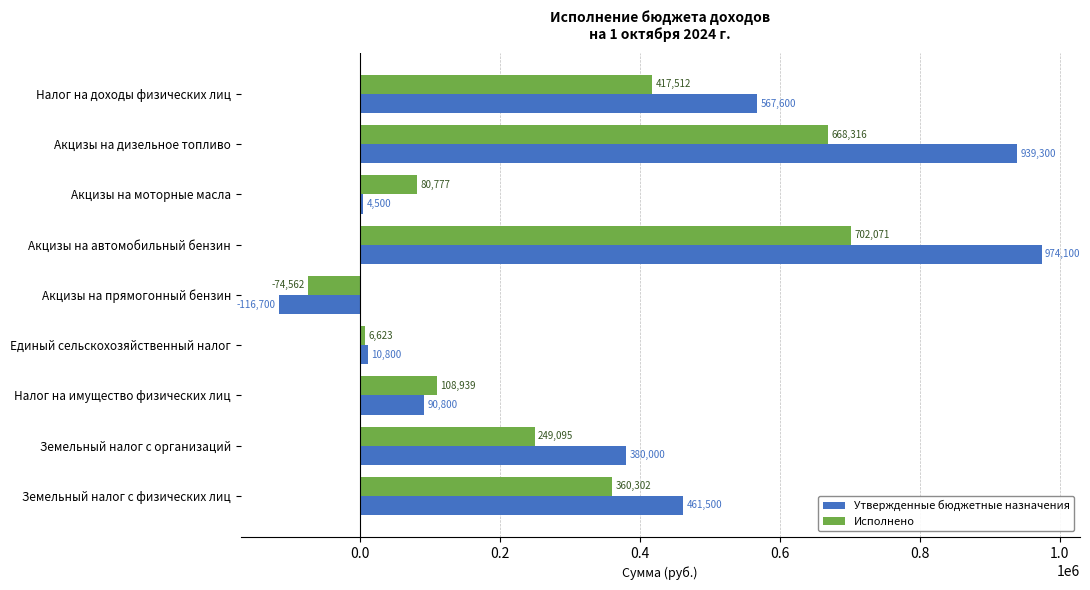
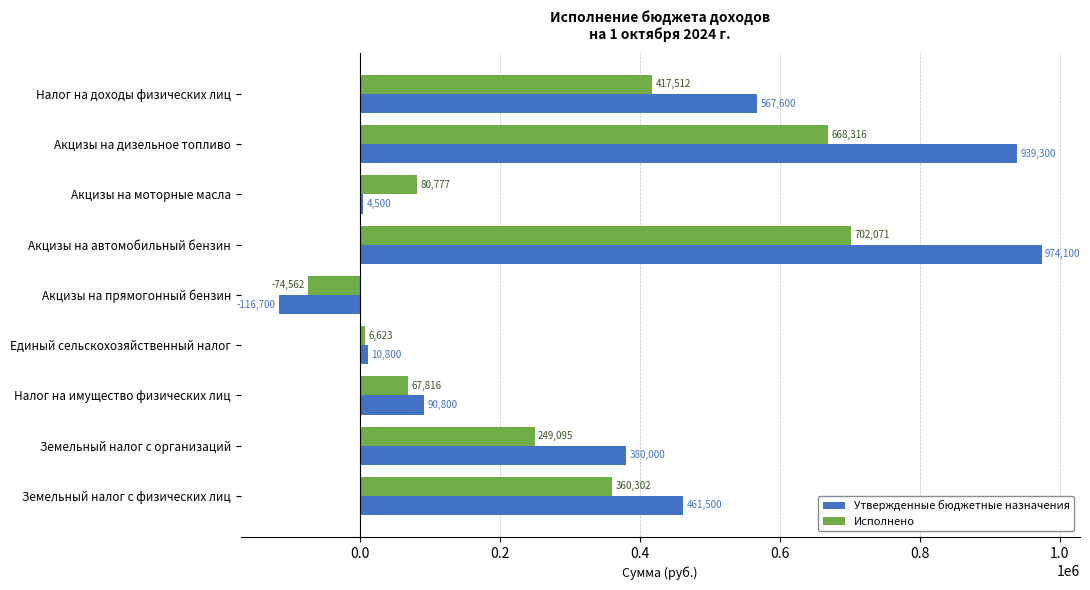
Исполнено, Налог на имущество физических лиц: 108,939 -> 67,816
